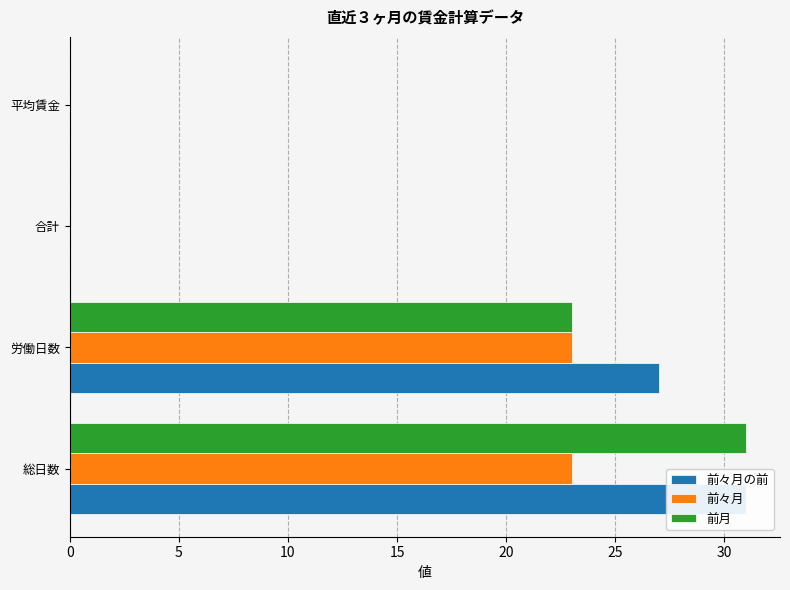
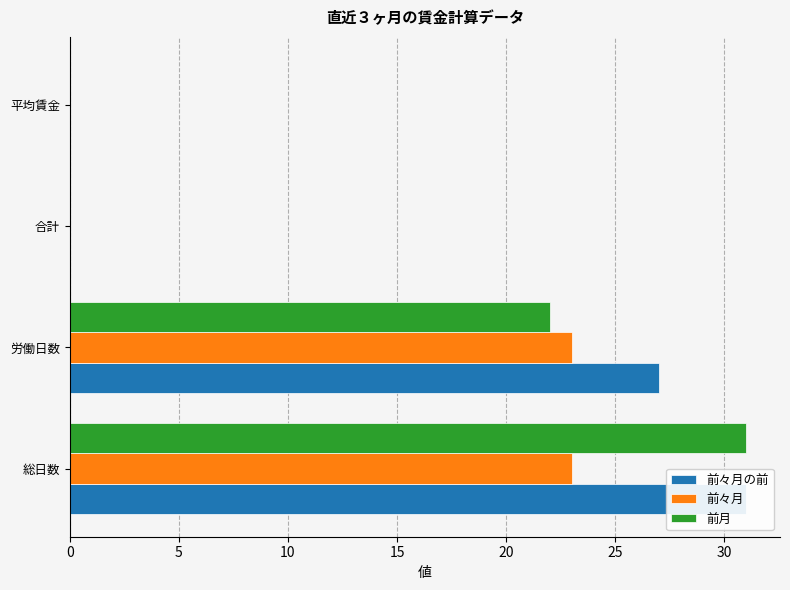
前月, 労働日数: 23 -> 22
